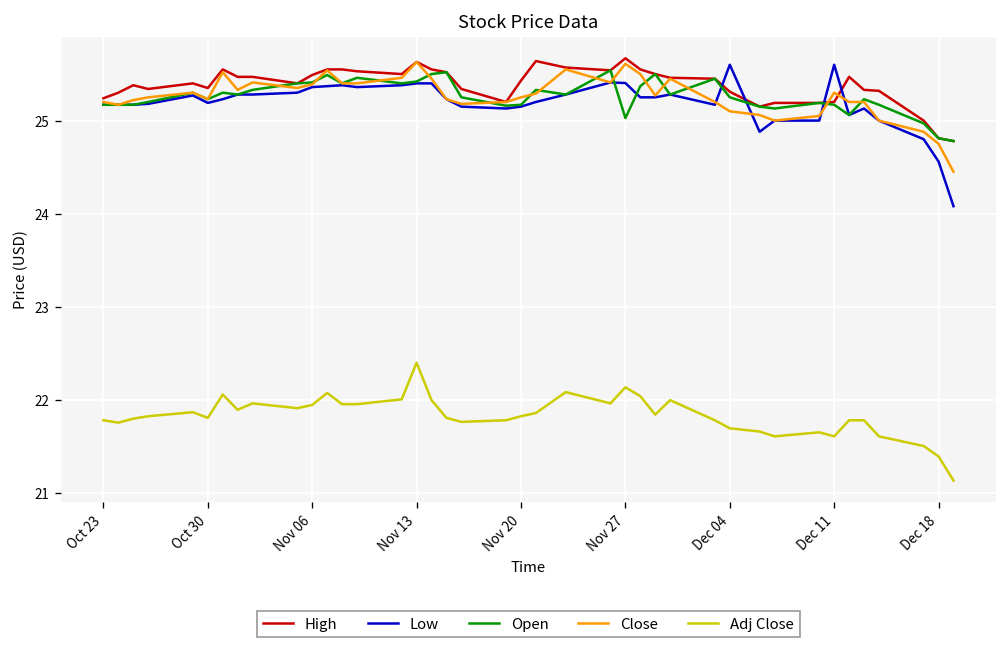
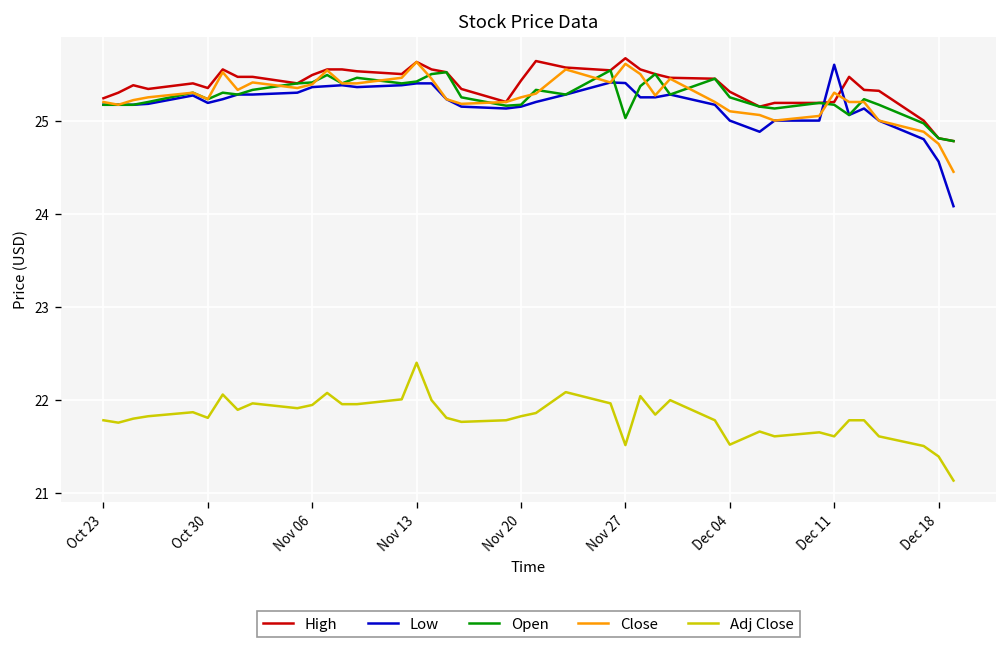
Adj Close, Nov 27: 22.1 -> 21.5
Low, Dec 04: 25.6 -> 25.0
Adj Close, Dec 04: 21.7 -> 21.5
